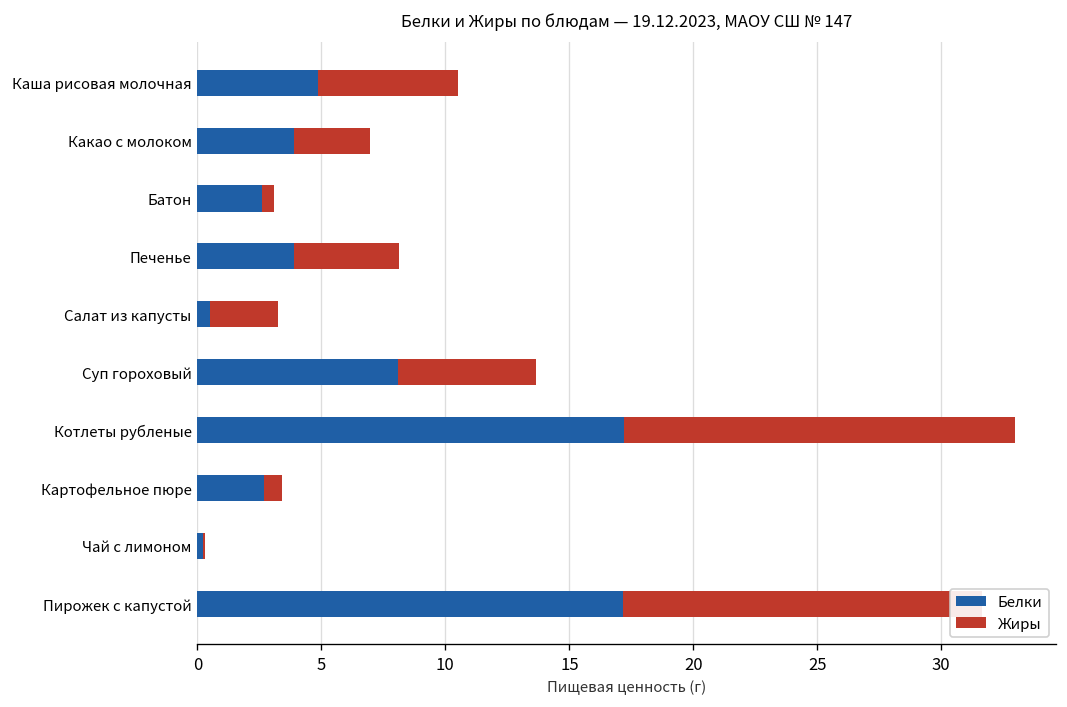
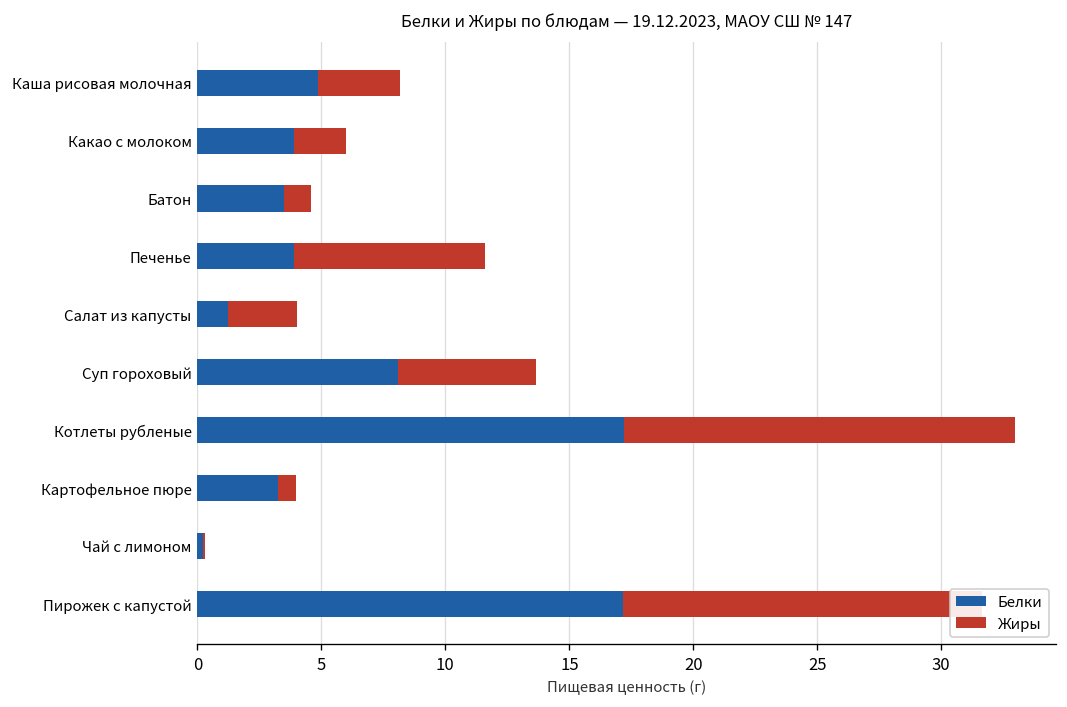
Жиры, Каша рисовая молочная: 5.7 -> 3.3
Жиры, Какао с молоком: 3.1 -> 2.1
Белки, Батон: 2.6 -> 3.5
Жиры, Батон: 0.5 -> 1.1
Жиры, Печенье: 4.2 -> 7.7
Белки, Салат из капусты: 0.5 -> 1.3
Белки, Картофельное пюре: 2.7 -> 3.2
